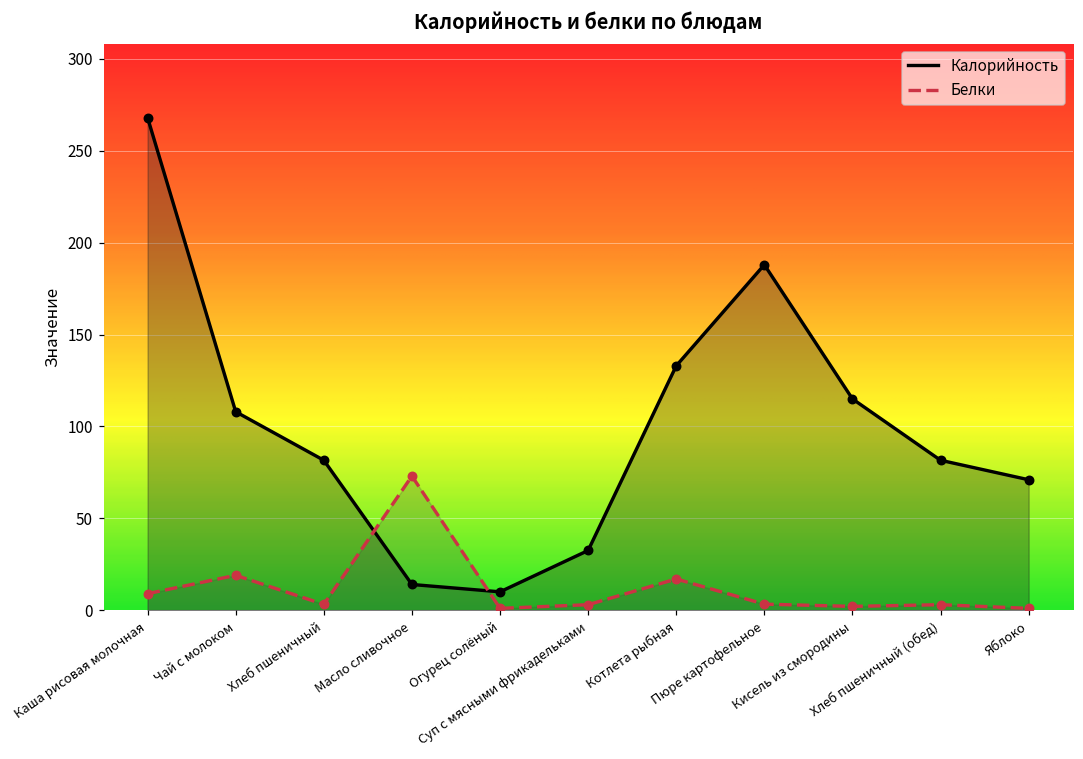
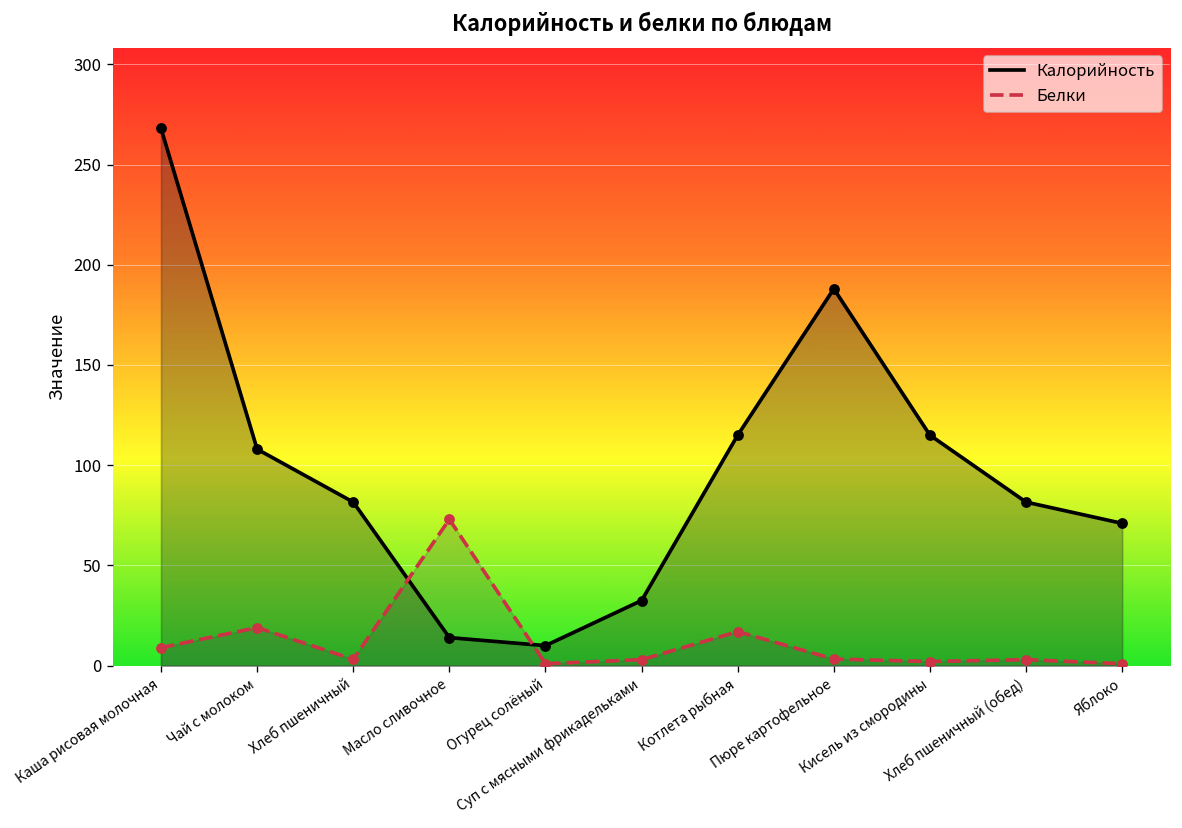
Калорийность, Котлета рыбная: 133 -> 115
